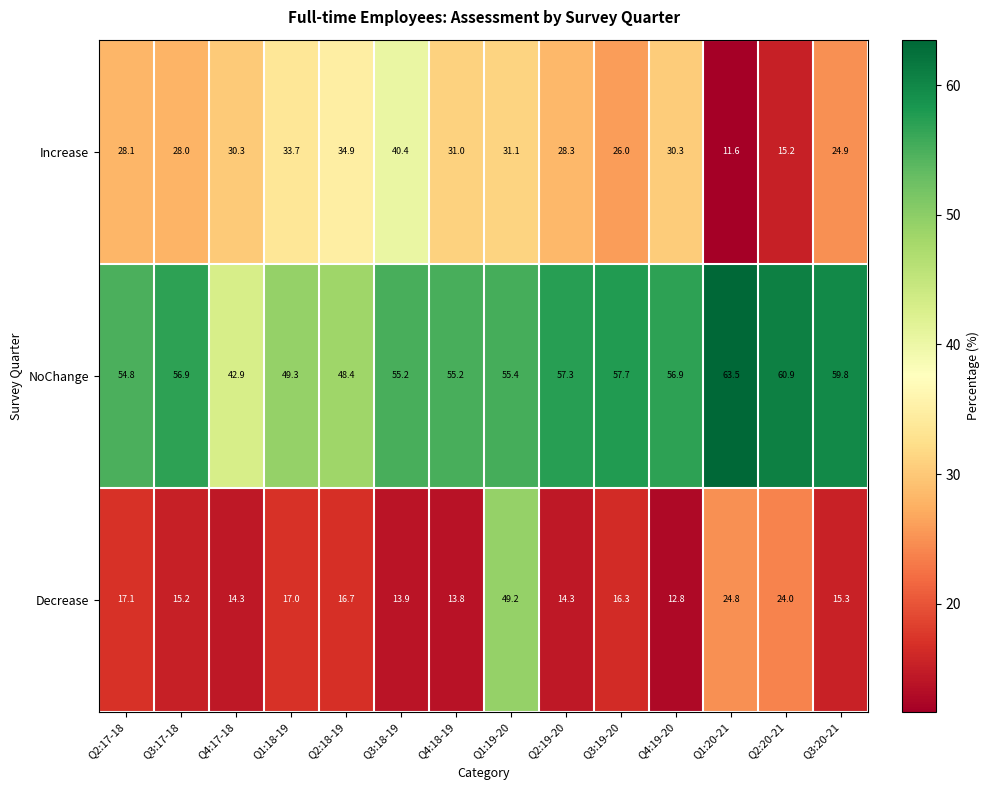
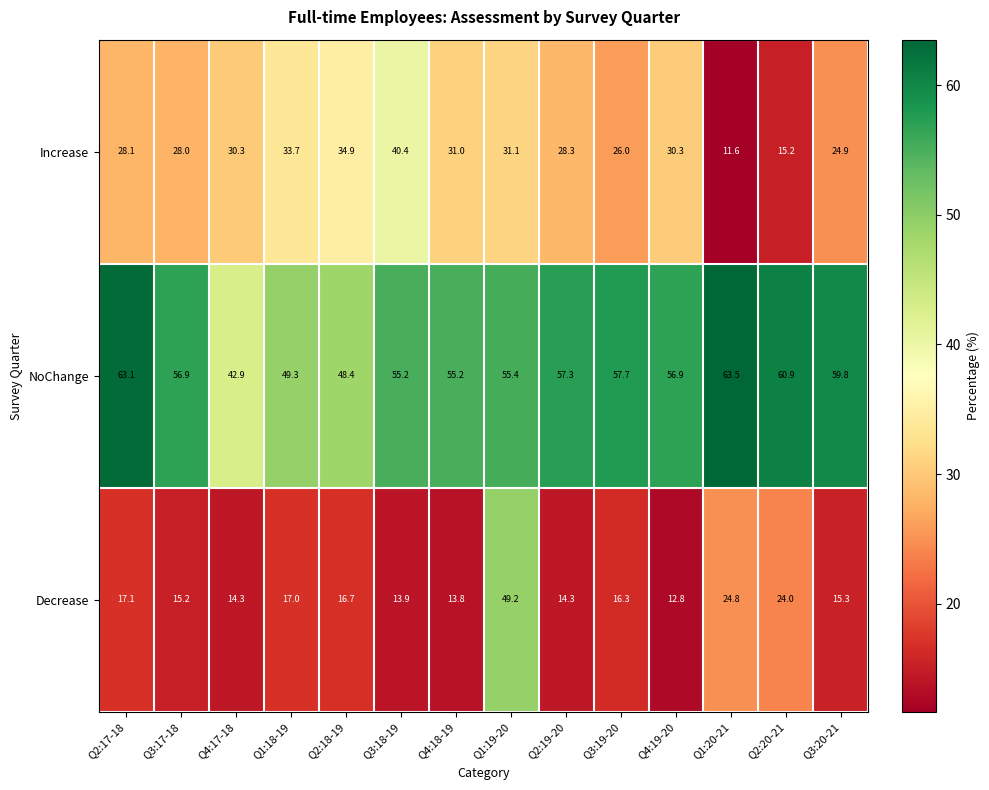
NoChange, Q2:17-18: 54.8 -> 63.1
